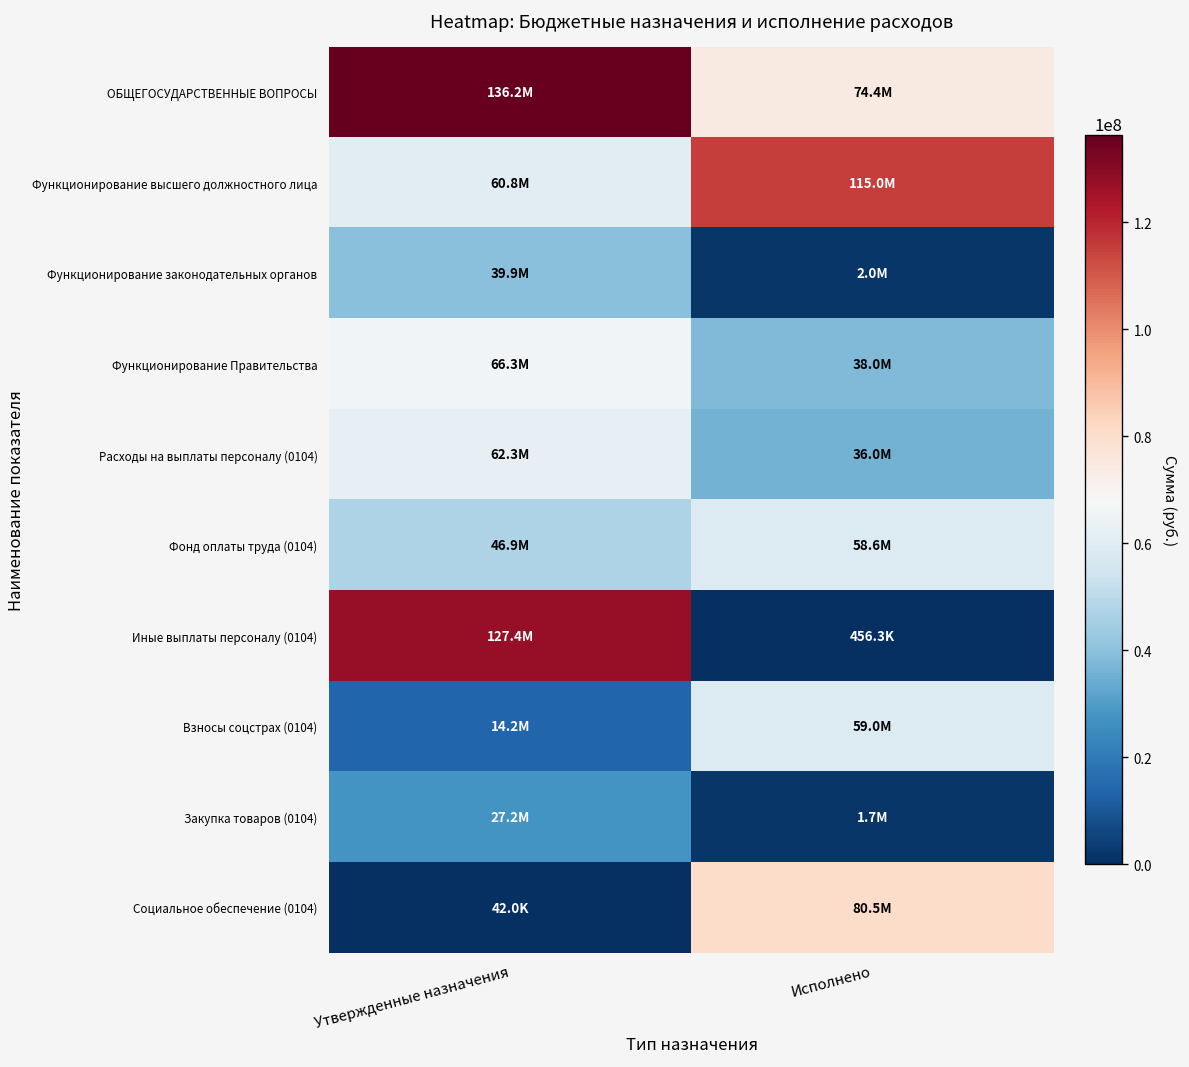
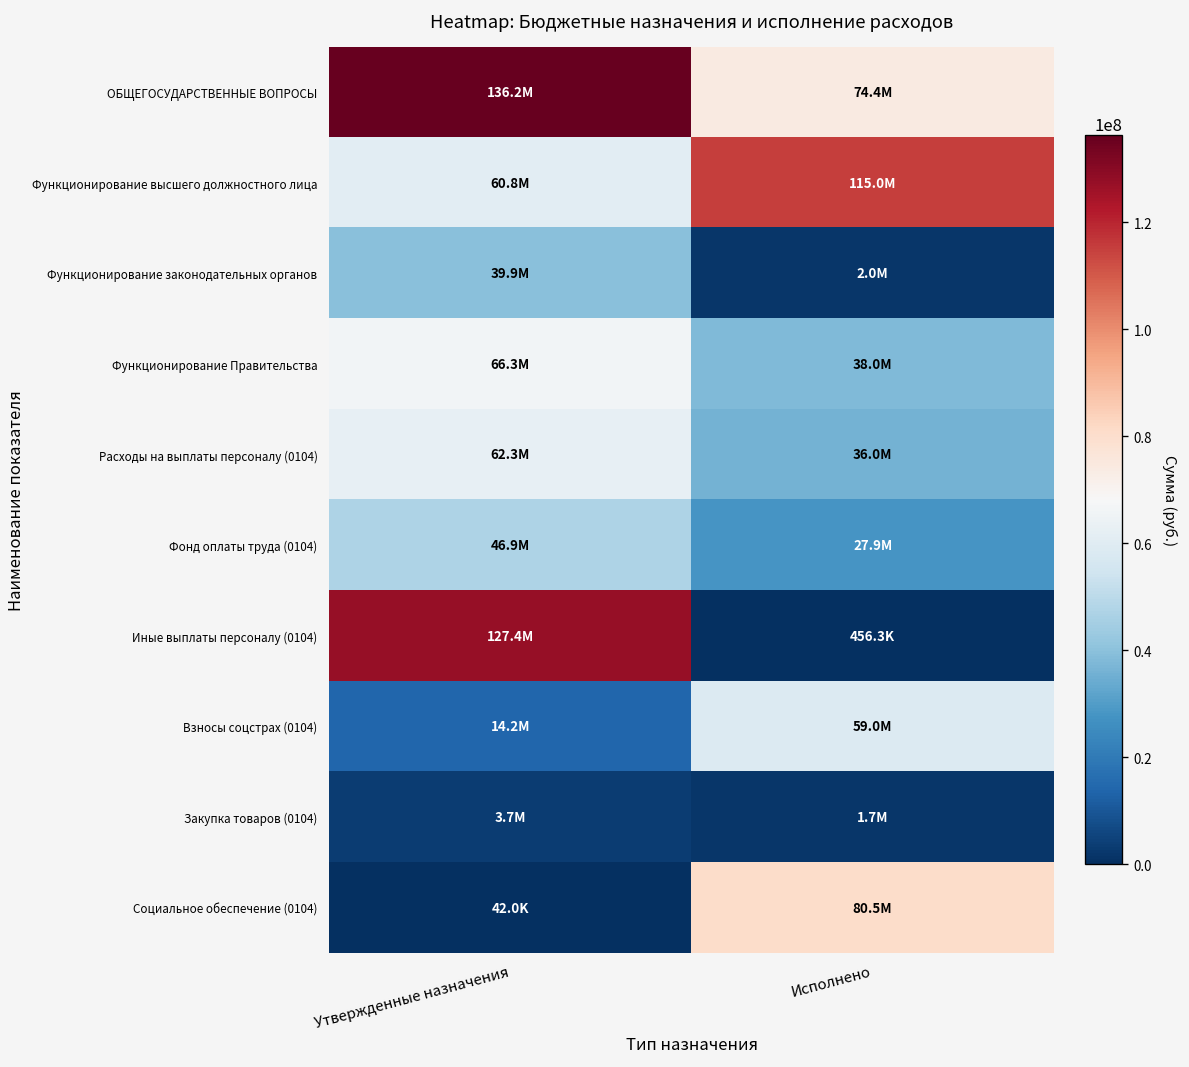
Фонд оплаты труда (0104), Исполнено: 58.6M -> 27.9M
Закупка товаров (0104), Утвержденные назначения: 27.2M -> 3.7M
